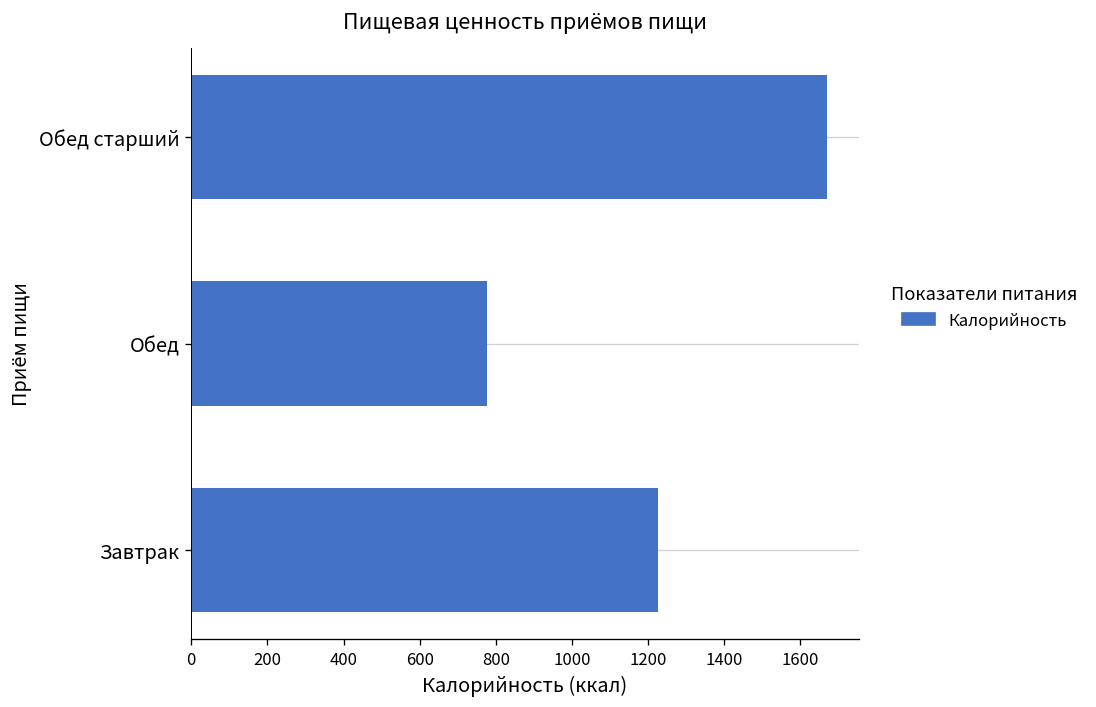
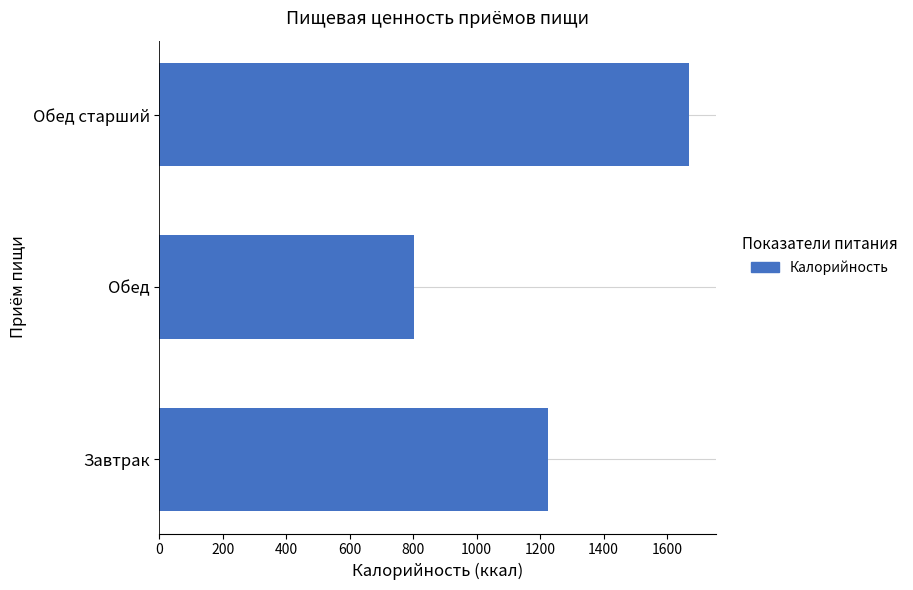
Обед: 780 -> 800
